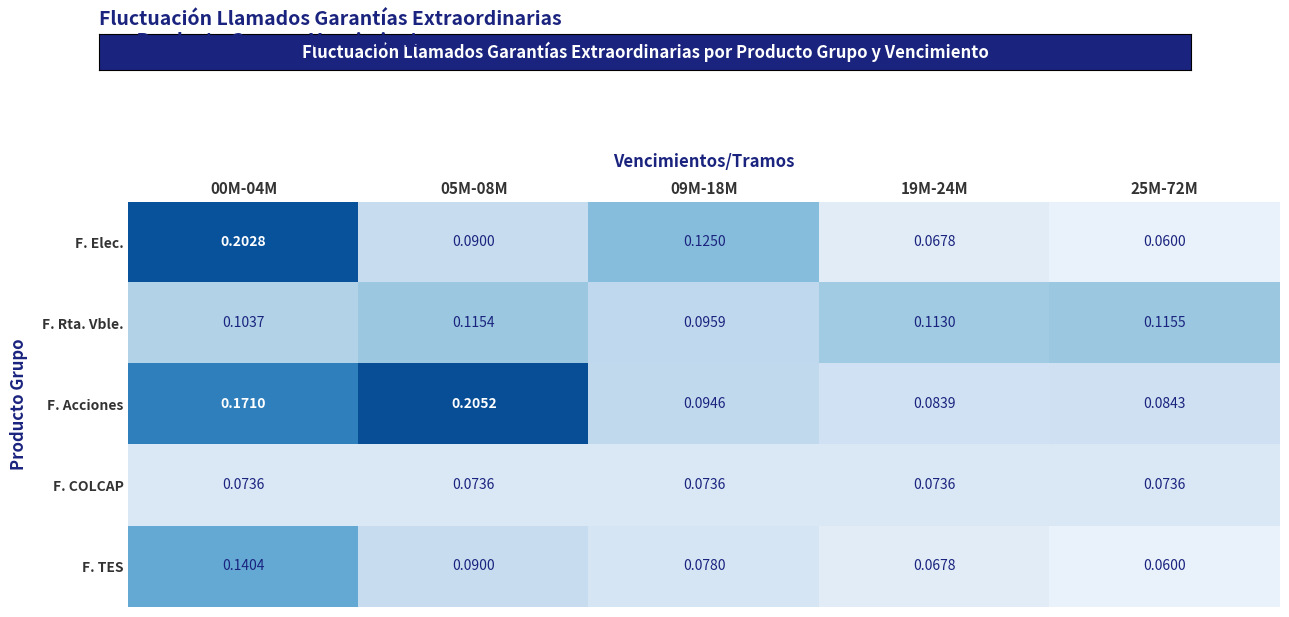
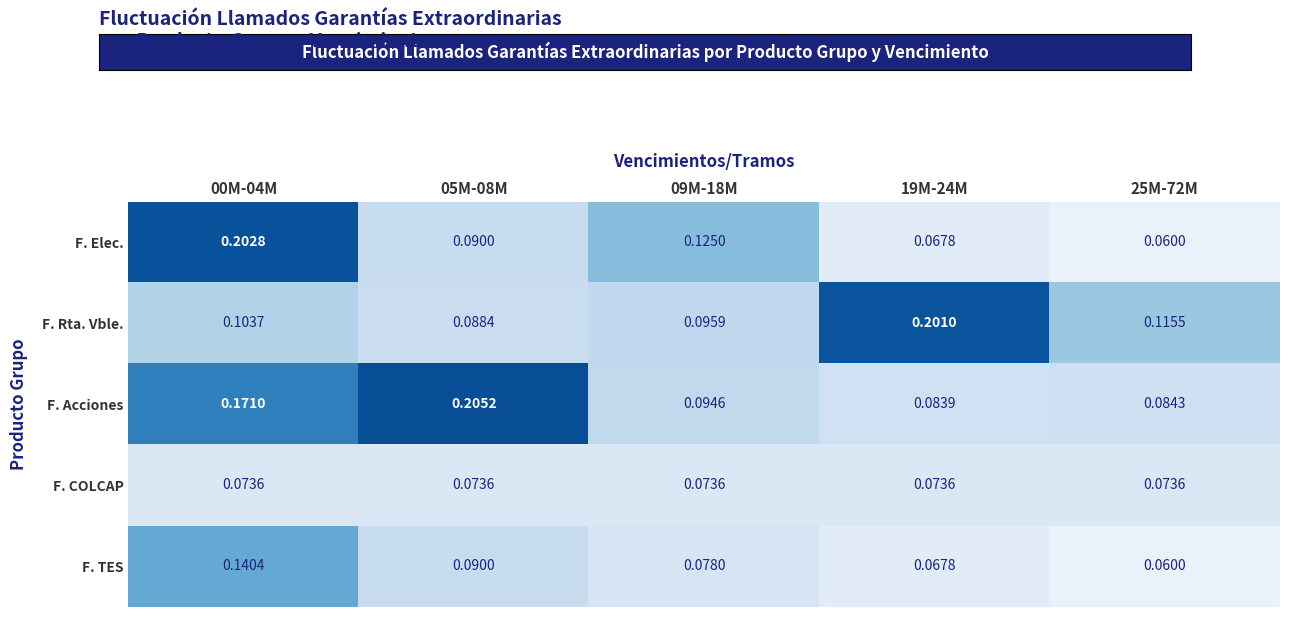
F. Rta. Vble., 05M-08M: 0.1154 -> 0.0884
F. Rta. Vble., 19M-24M: 0.1130 -> 0.2010
